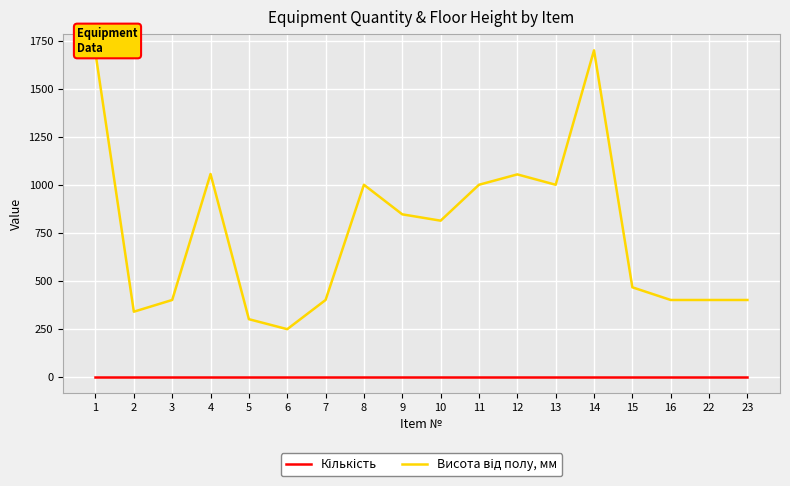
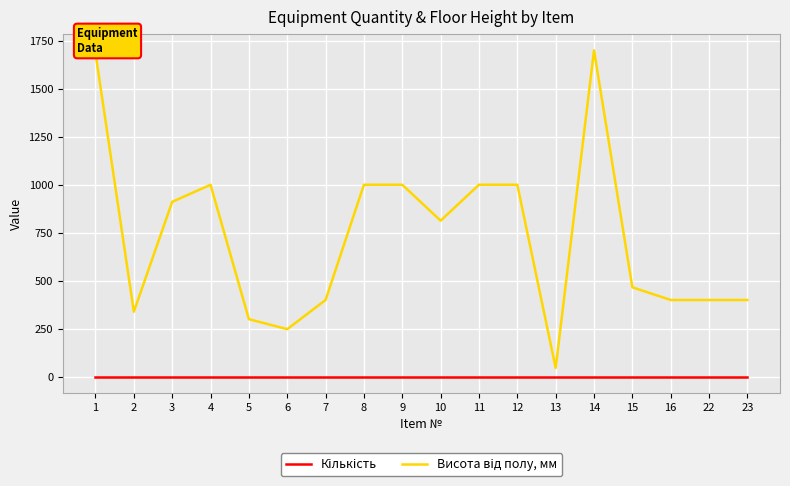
Висота від полу, мм, 3: 400 -> 910
Висота від полу, мм, 4: 1060 -> 1000
Висота від полу, мм, 9: 850 -> 1000
Висота від полу, мм, 12: 1050 -> 1000
Висота від полу, мм, 13: 1000 -> 50
